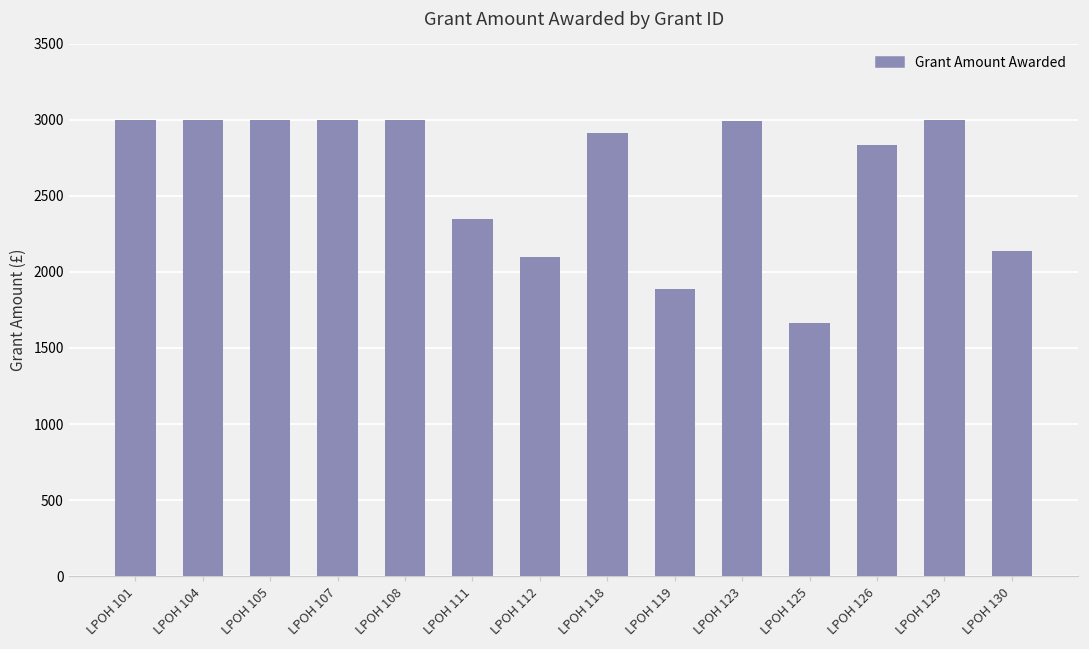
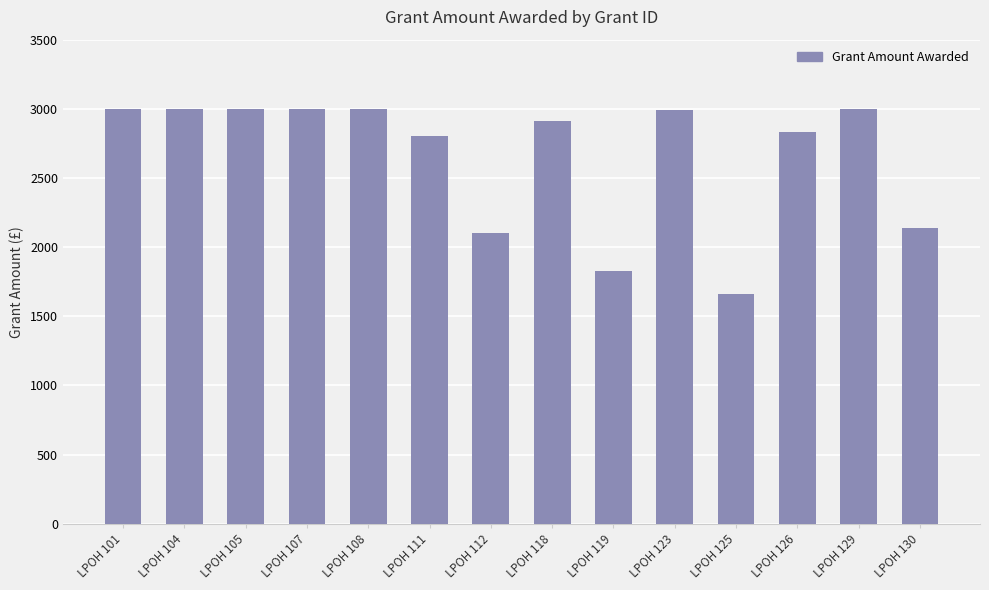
LPOH 111: 2350 -> 2800
LPOH 119: 1890 -> 1830
